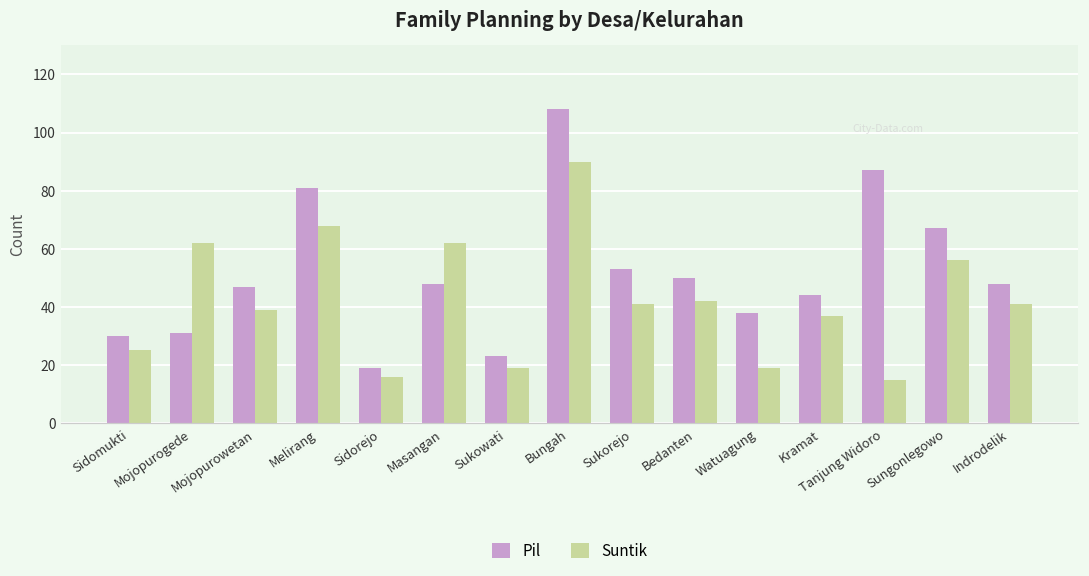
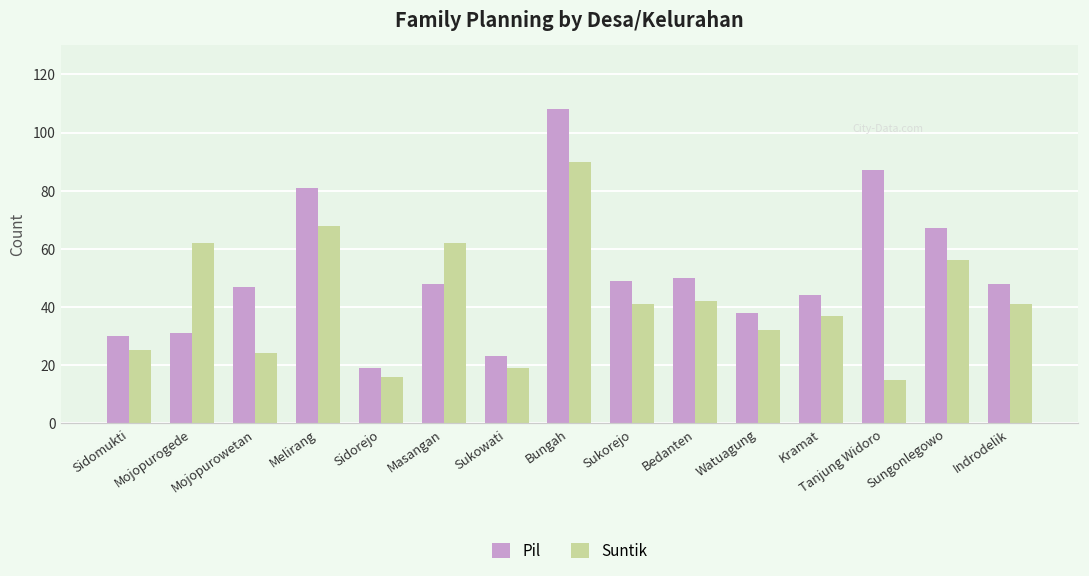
Suntik, Mojopurowetan: 39 -> 24
Pil, Sukorejo: 53 -> 49
Suntik, Watuagung: 19 -> 32
